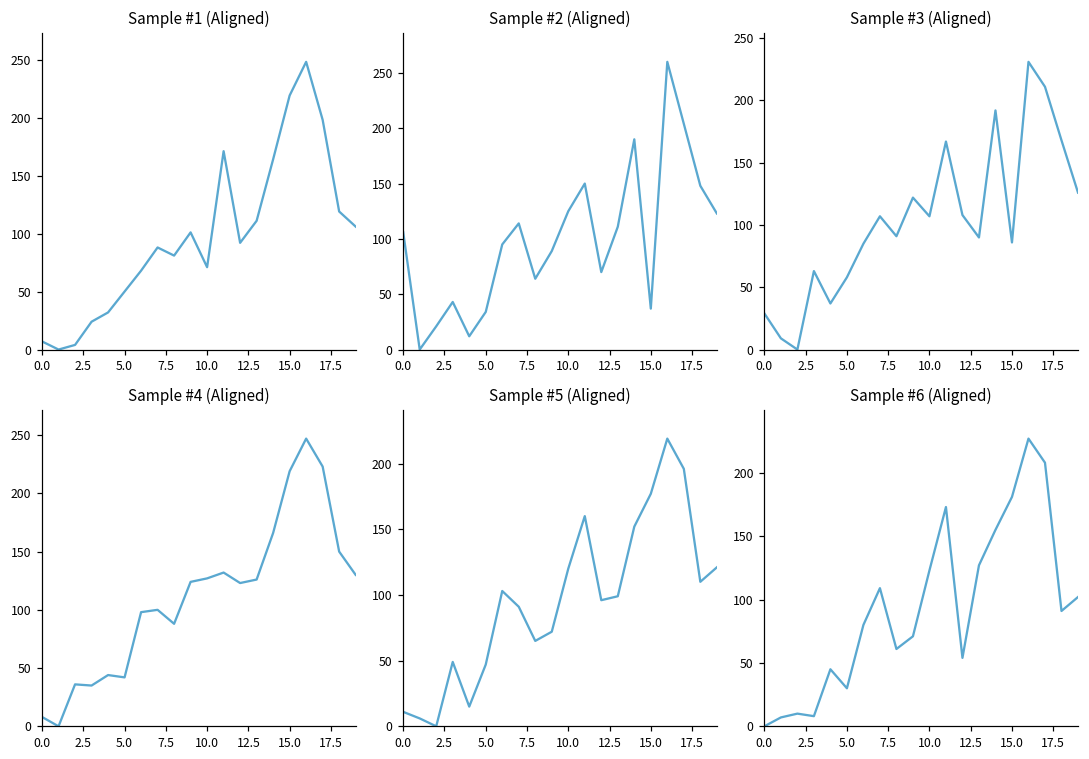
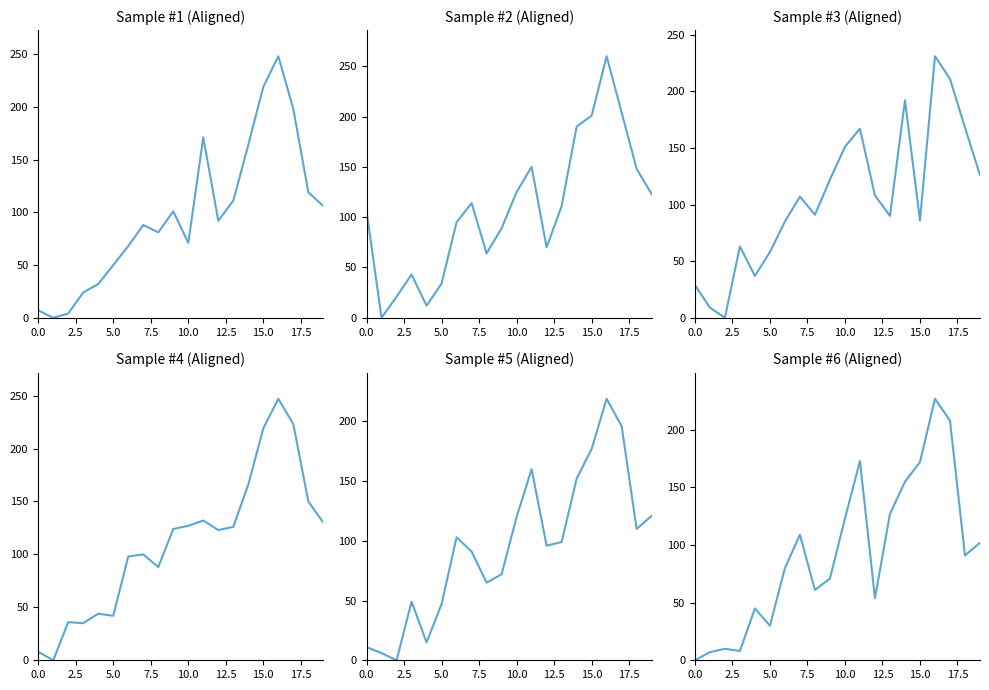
Sample #2 (Aligned), 15.0: 37 -> 201
Sample #3 (Aligned), 10.0: 107 -> 151
Sample #6 (Aligned), 15.0: 181 -> 172
